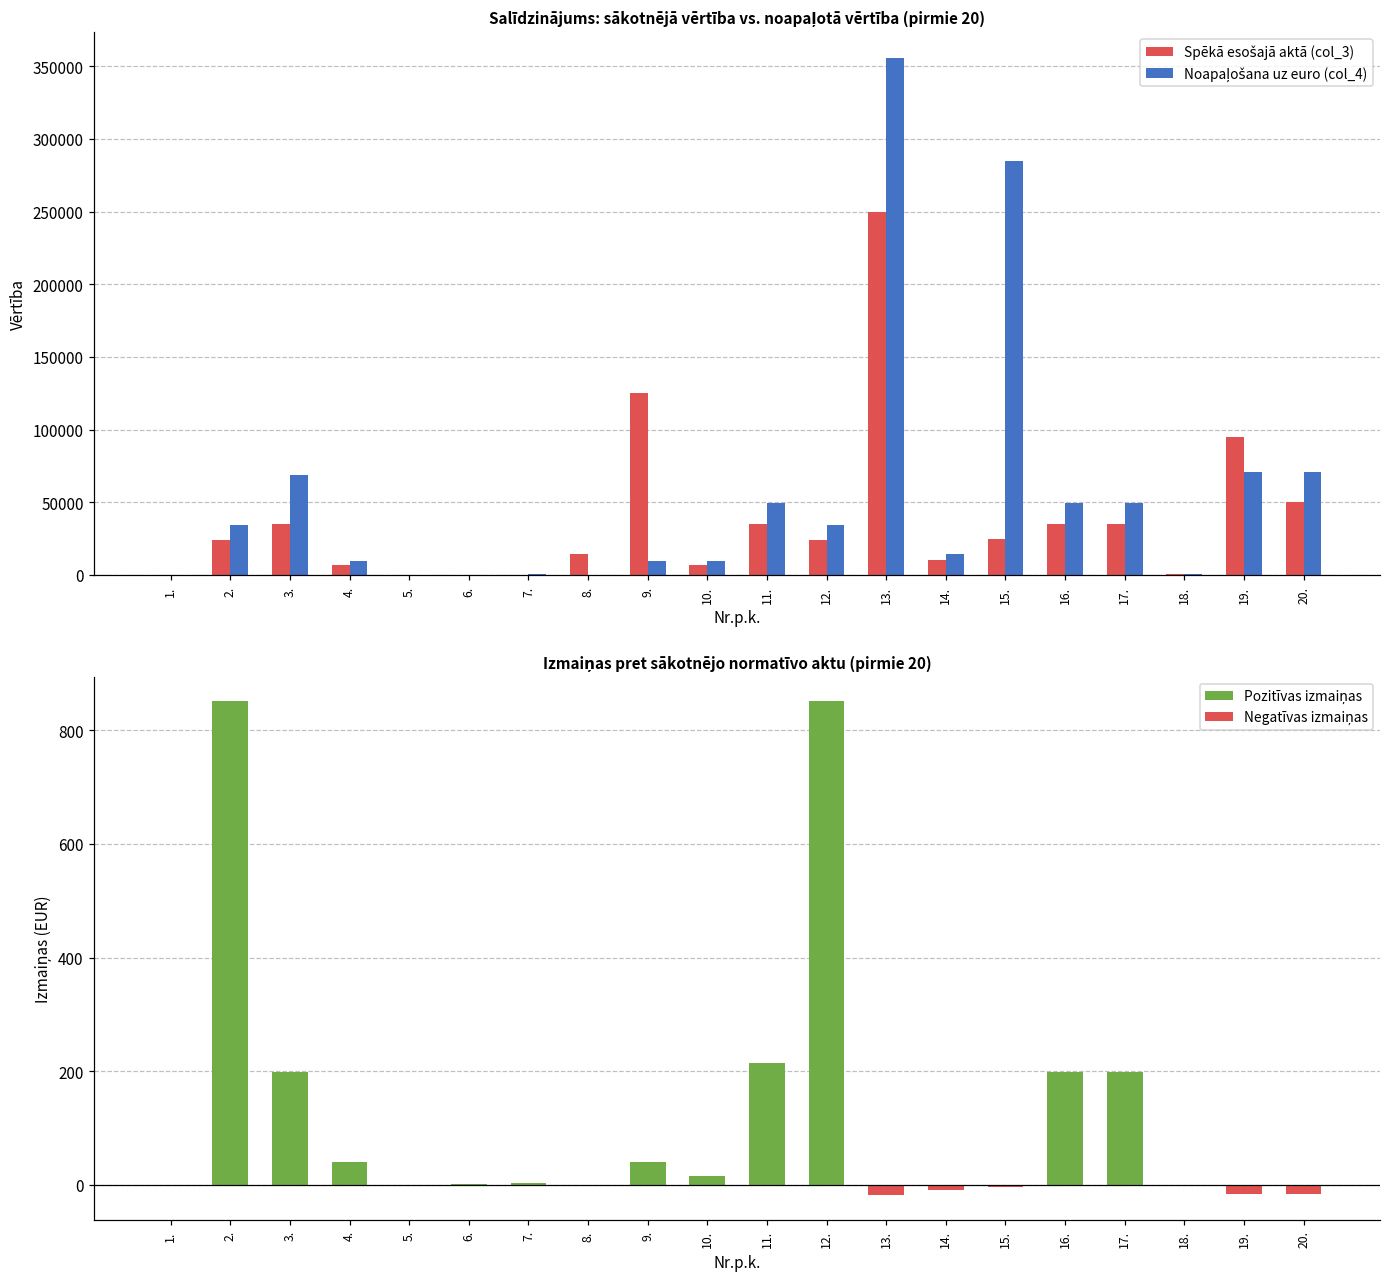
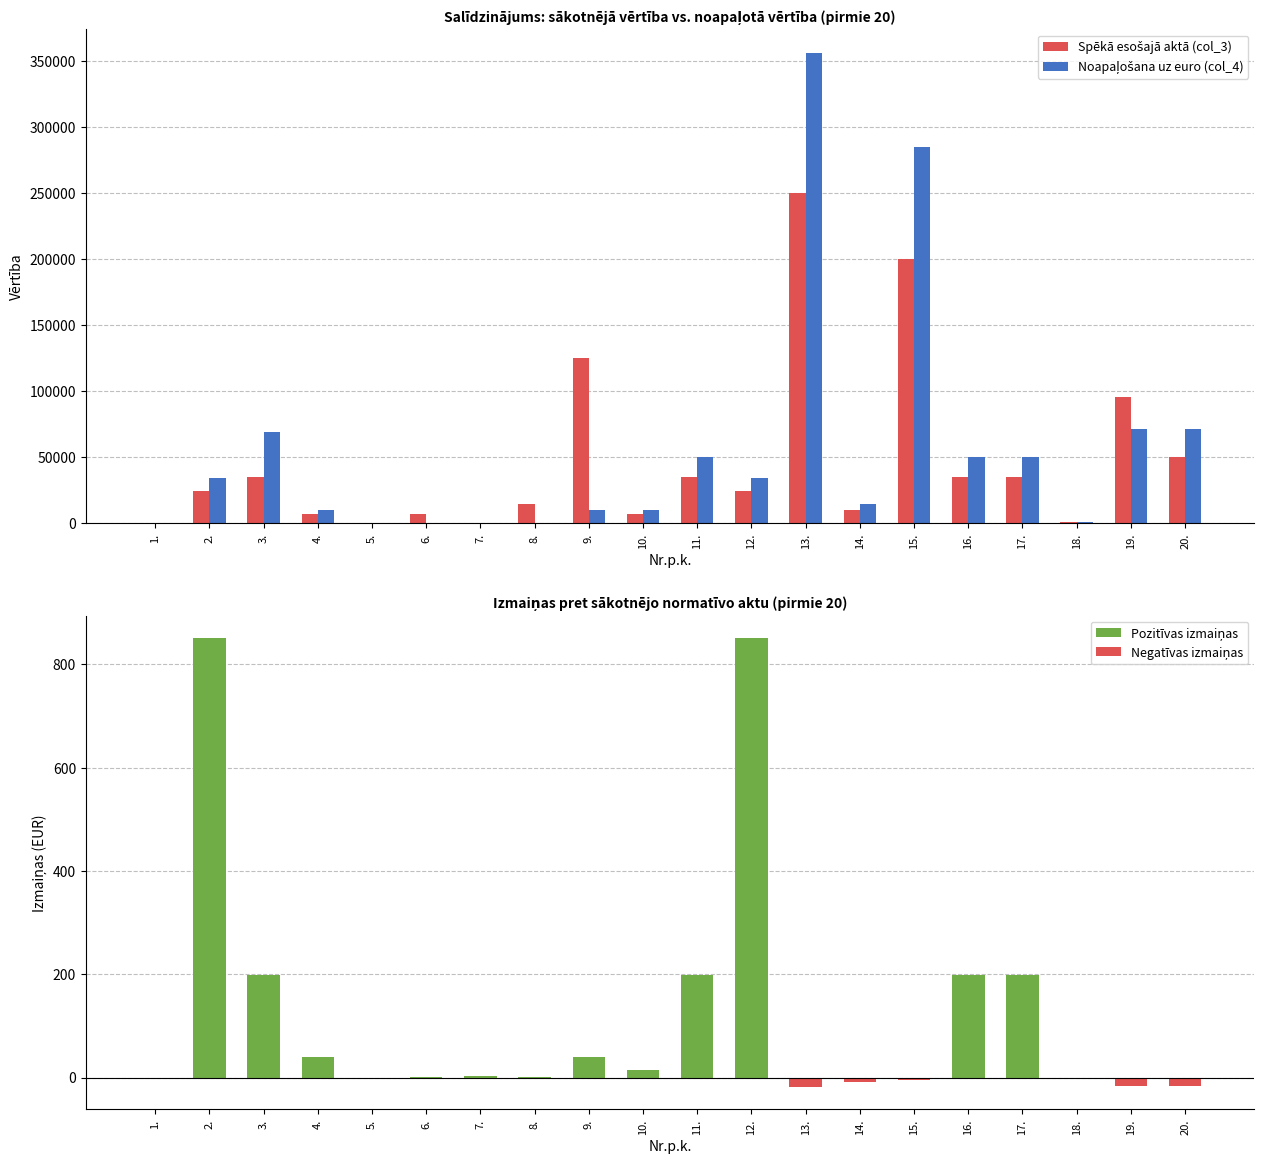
Salīdzinājums: sākotnējā vērtība vs. noapaļotā vērtība (pirmie 20), Spēkā esošajā aktā (col_3), 6.: 0 -> 7000
Salīdzinājums: sākotnējā vērtība vs. noapaļotā vērtība (pirmie 20), Spēkā esošajā aktā (col_3), 15.: 25000 -> 200000
Izmaiņas pret sākotnējo normatīvo aktu (pirmie 20), 11.: 220 -> 200
